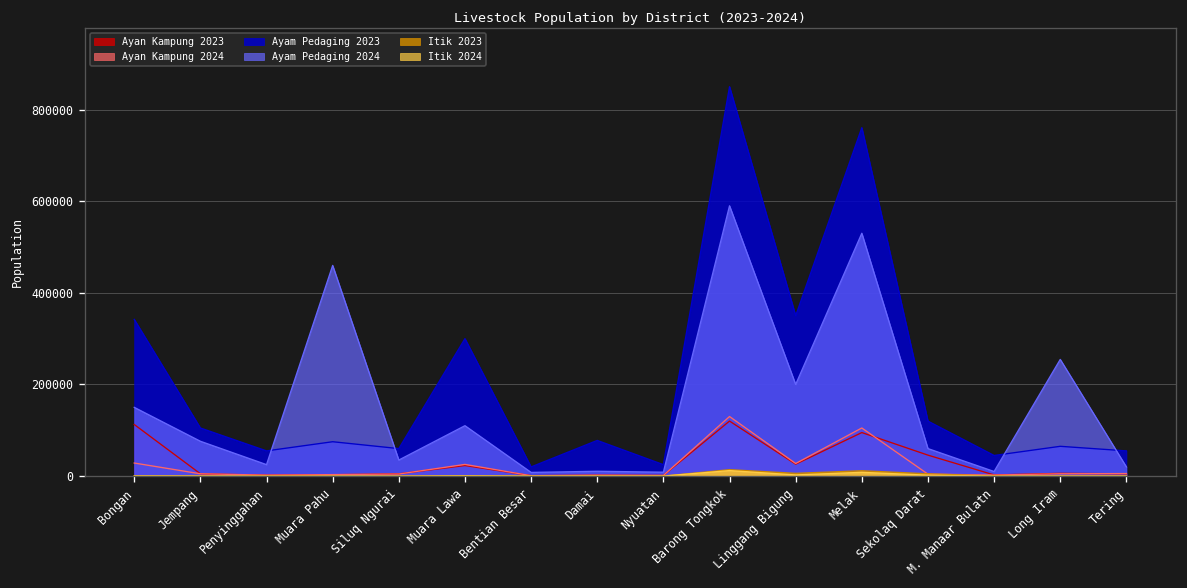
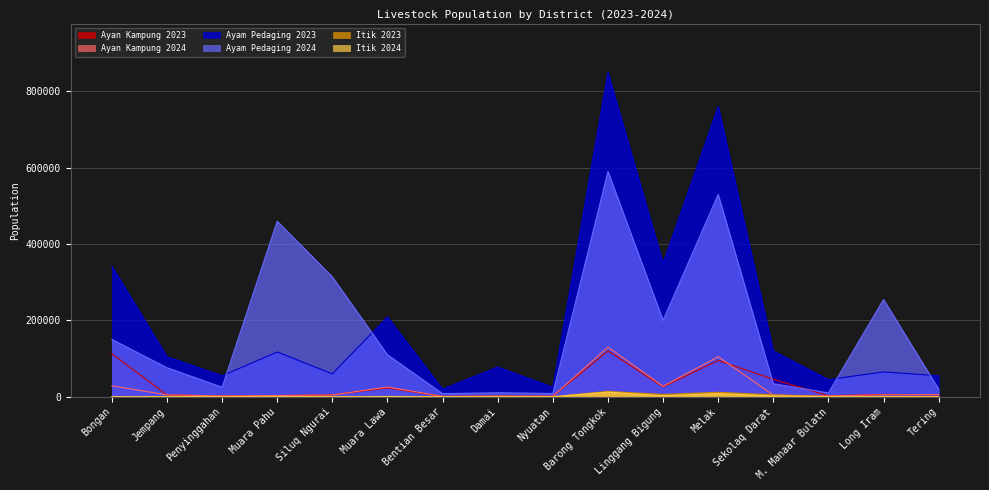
Ayam Pedaging 2023, Muara Pahu: 80000 -> 120000
Ayam Pedaging 2024, Siluq Ngurai: 40000 -> 310000
Ayam Pedaging 2023, Muara Lawa: 300000 -> 210000
Ayam Pedaging 2024, Sekolaq Darat: 60000 -> 30000
